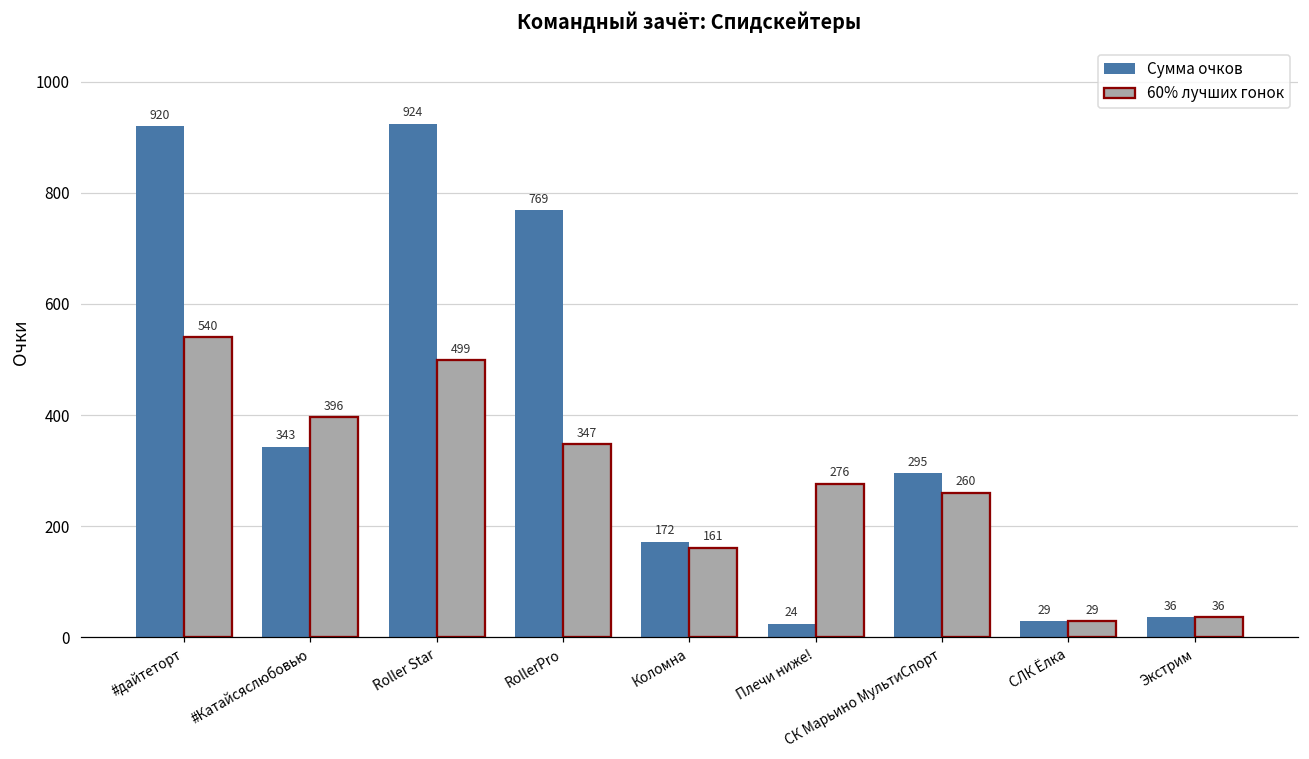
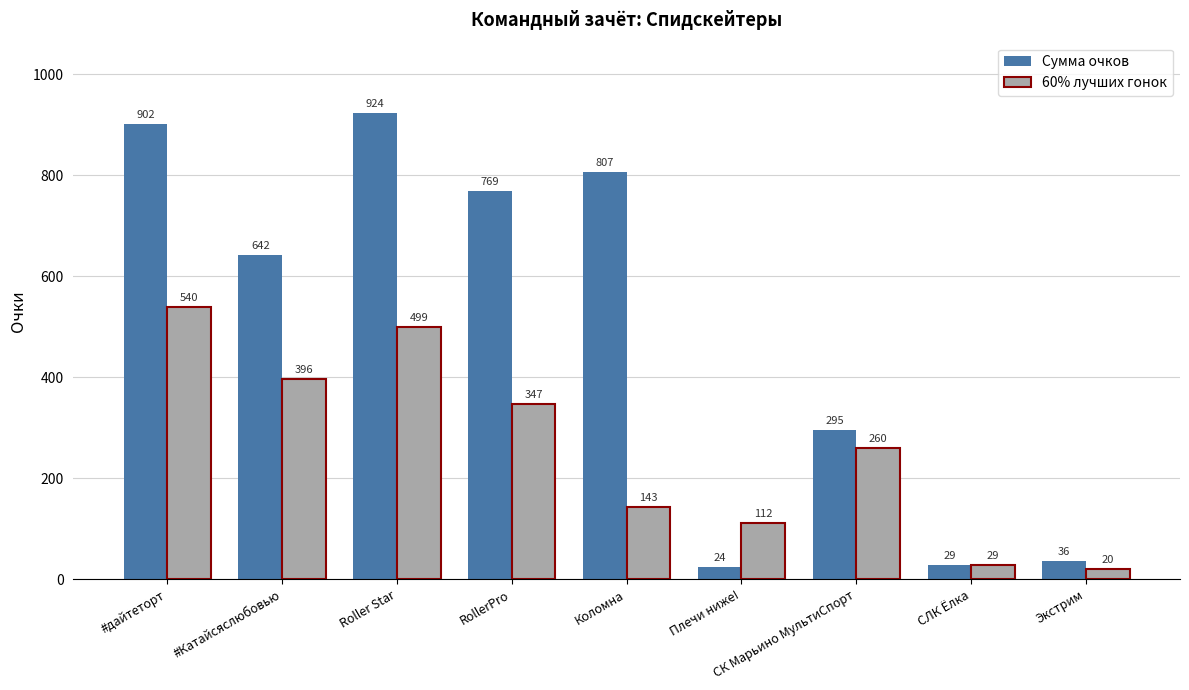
Сумма очков, #дайтеторт: 920 -> 902
Сумма очков, #Катайсяслюбовью: 343 -> 642
Сумма очков, Коломна: 172 -> 807
60% лучших гонок, Коломна: 161 -> 143
60% лучших гонок, Плечи ниже!: 276 -> 112
60% лучших гонок, Экстрим: 36 -> 20
